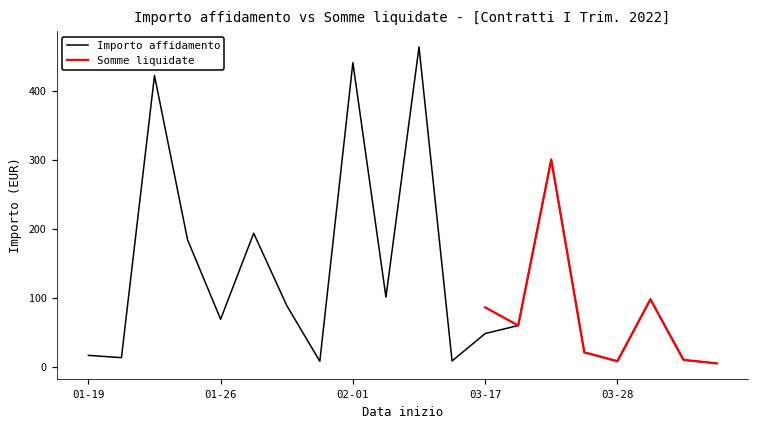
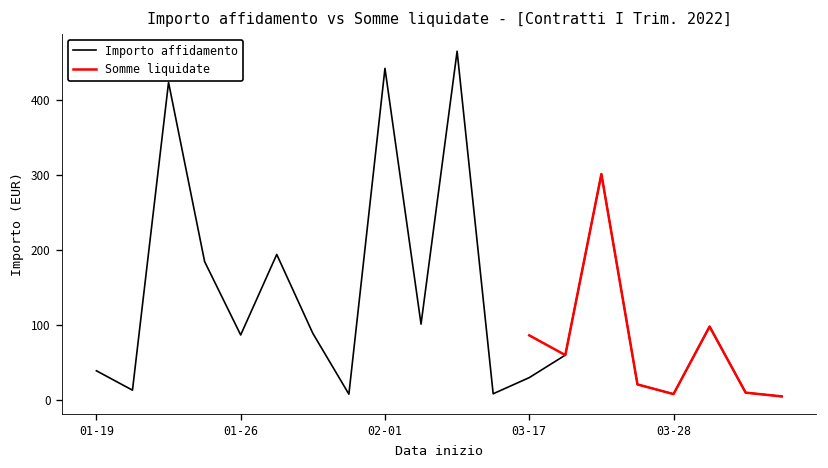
Importo affidamento, 01-19: 20 -> 40
Importo affidamento, 01-26: 70 -> 90
Importo affidamento, 03-17: 50 -> 30
